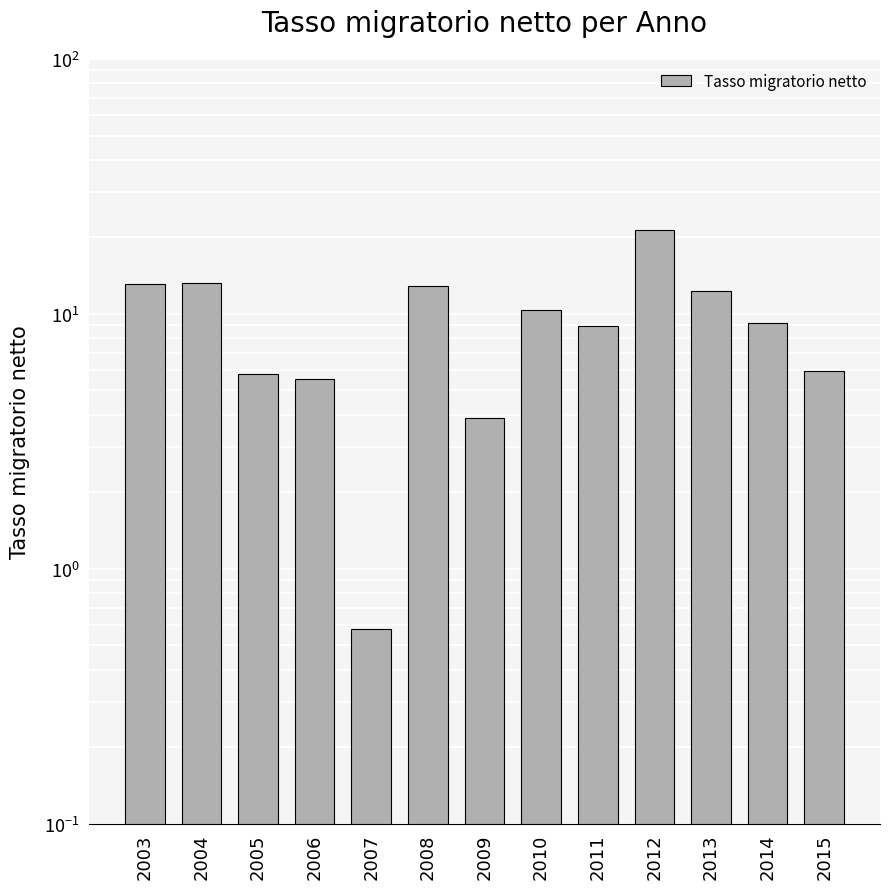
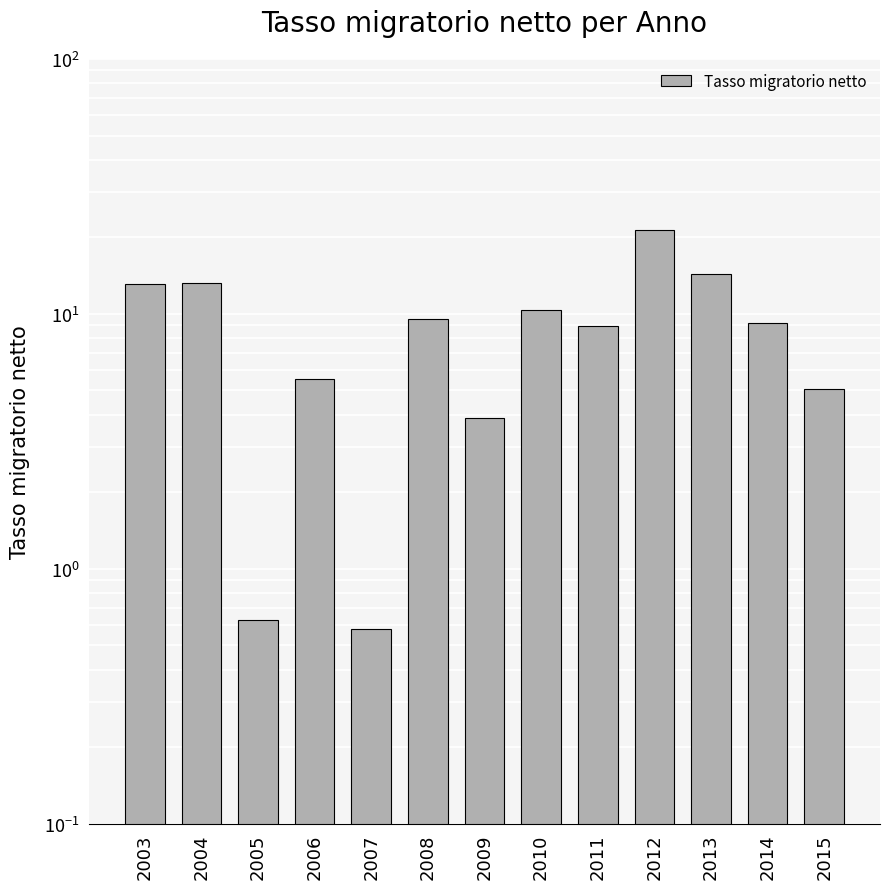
2005: 5.8 -> 0.63
2008: 13 -> 9.5
2013: 12 -> 14
2015: 5.9 -> 5.1
